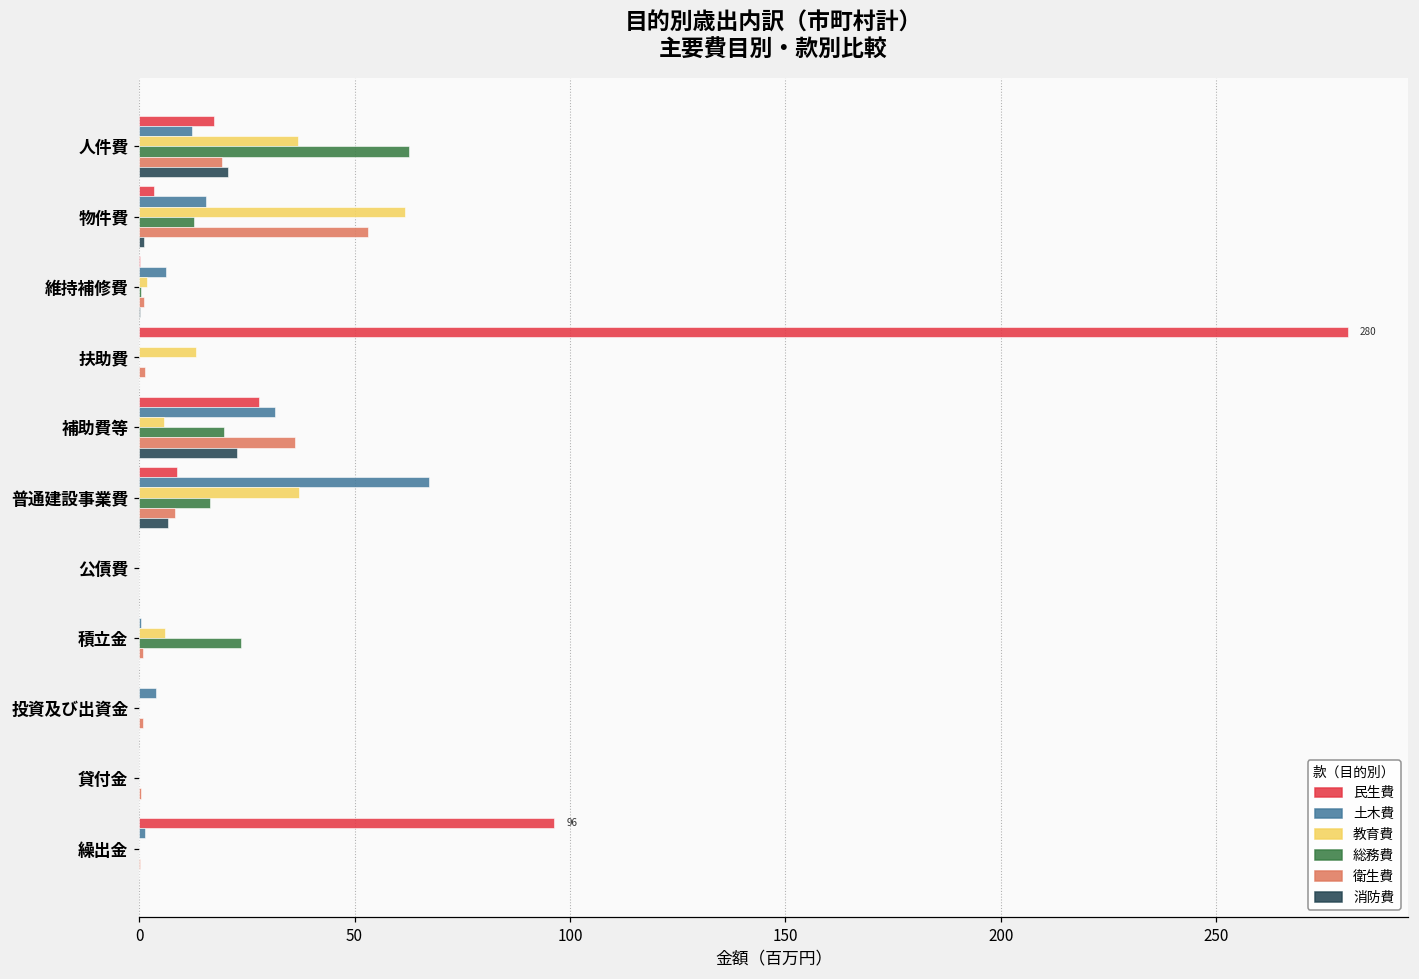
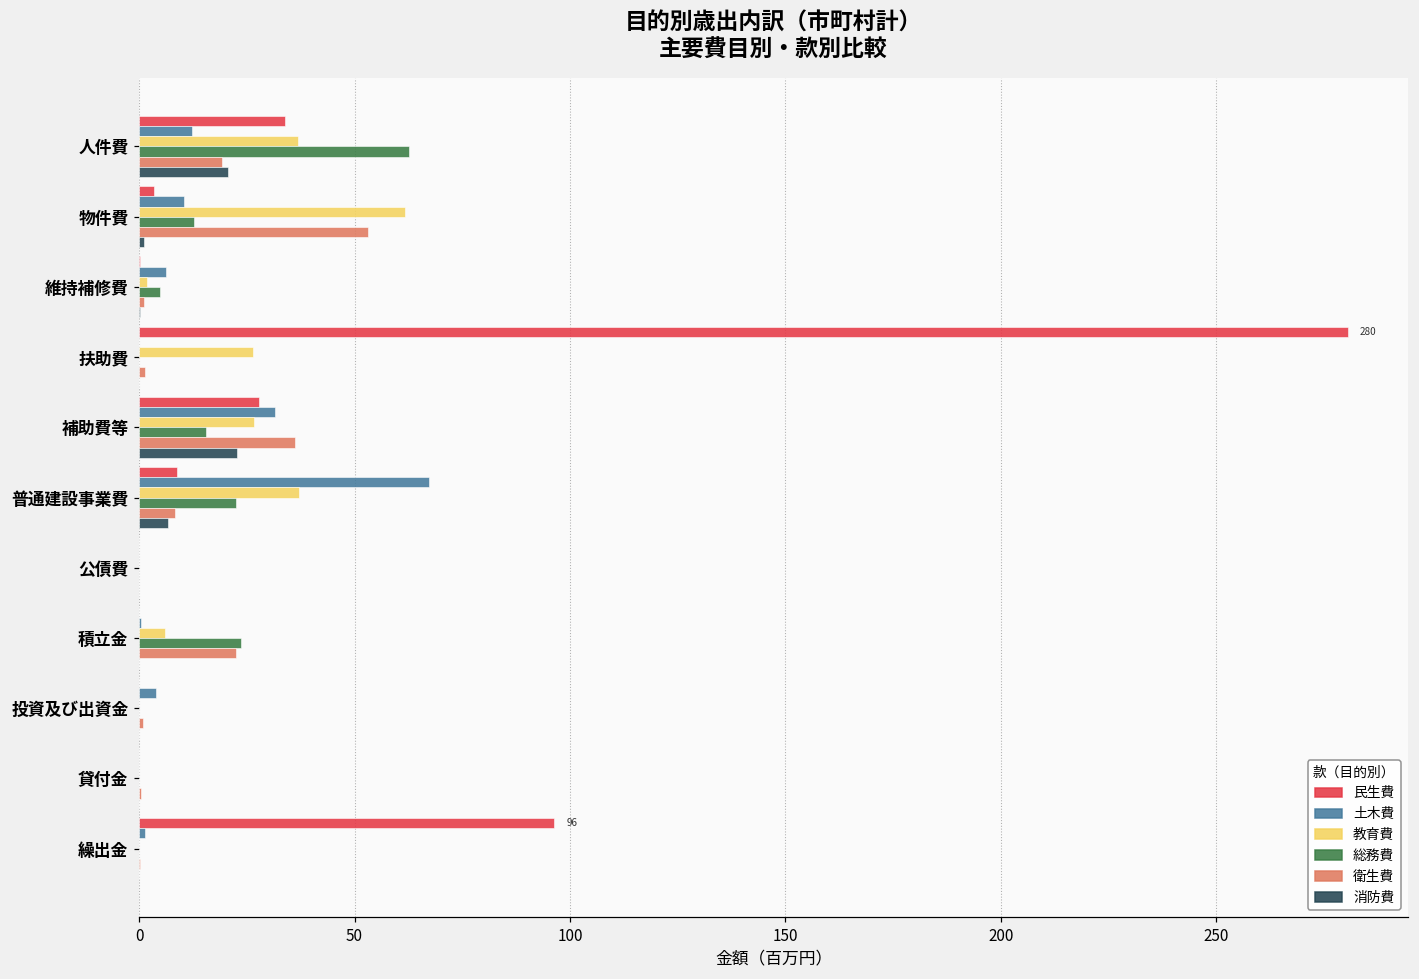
民生費, 人件費: 17 -> 34
土木費, 物件費: 15 -> 10
総務費, 維持補修費: 1 -> 5
教育費, 扶助費: 13 -> 27
教育費, 補助費等: 6 -> 27
総務費, 補助費等: 20 -> 15
総務費, 普通建設事業費: 16 -> 23
衛生費, 積立金: 1 -> 22
